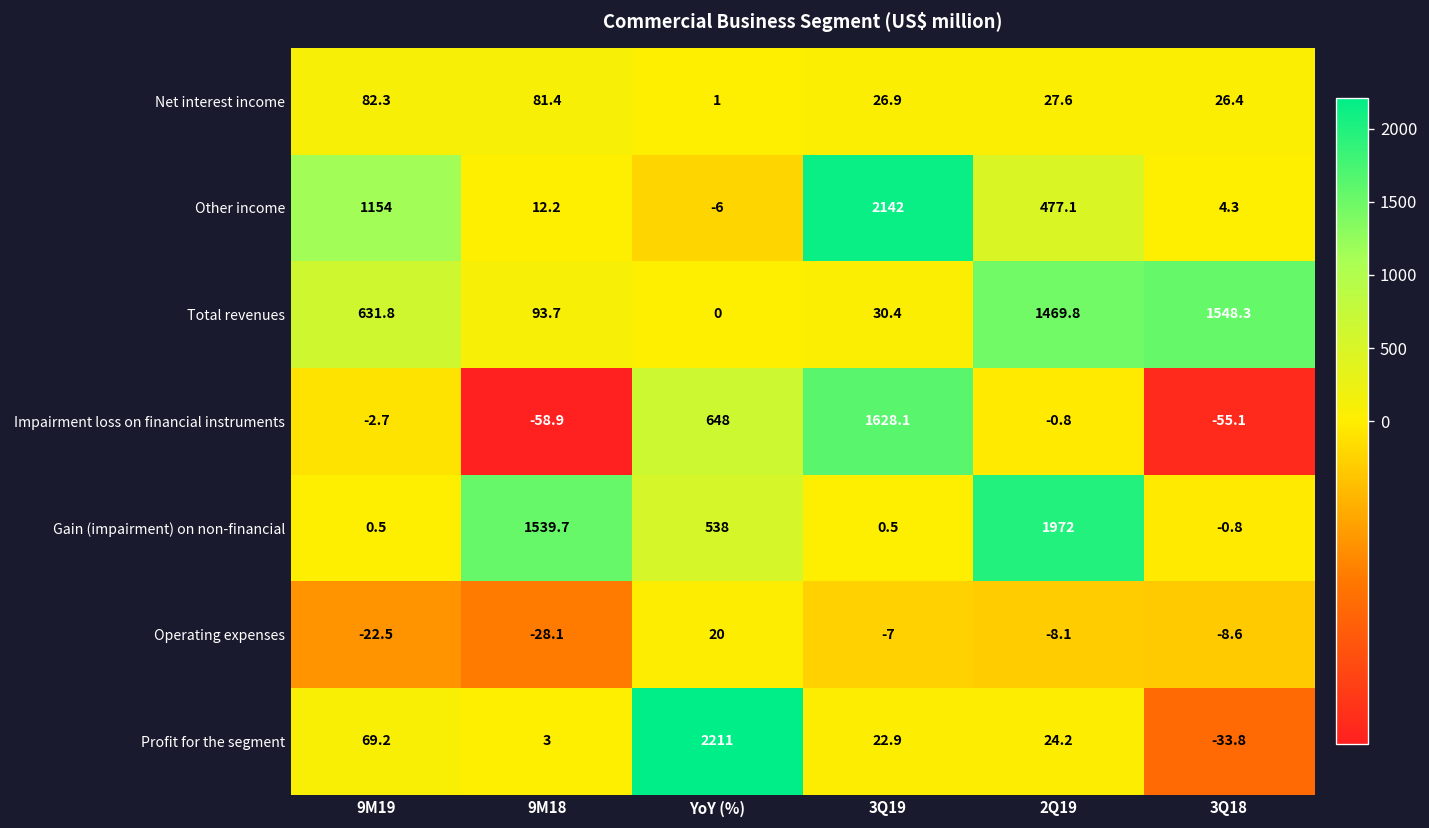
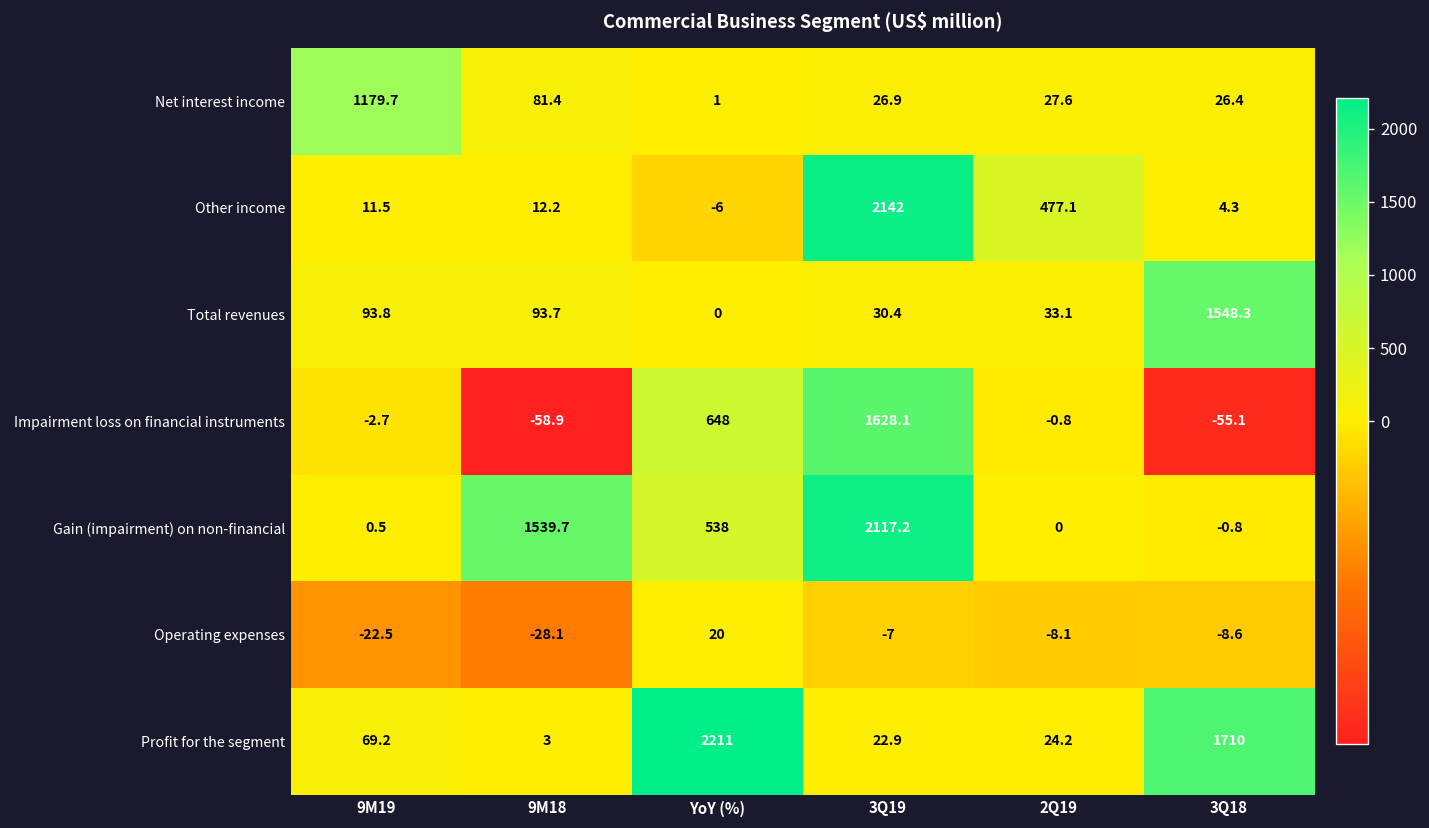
Net interest income, 9M19: 82.3 -> 1179.7
Other income, 9M19: 1154 -> 11.5
Total revenues, 9M19: 631.8 -> 93.8
Total revenues, 2Q19: 1469.8 -> 33.1
Gain (impairment) on non-financial, 3Q19: 0.5 -> 2117.2
Gain (impairment) on non-financial, 2Q19: 1972 -> 0
Profit for the segment, 3Q18: -33.8 -> 1710
